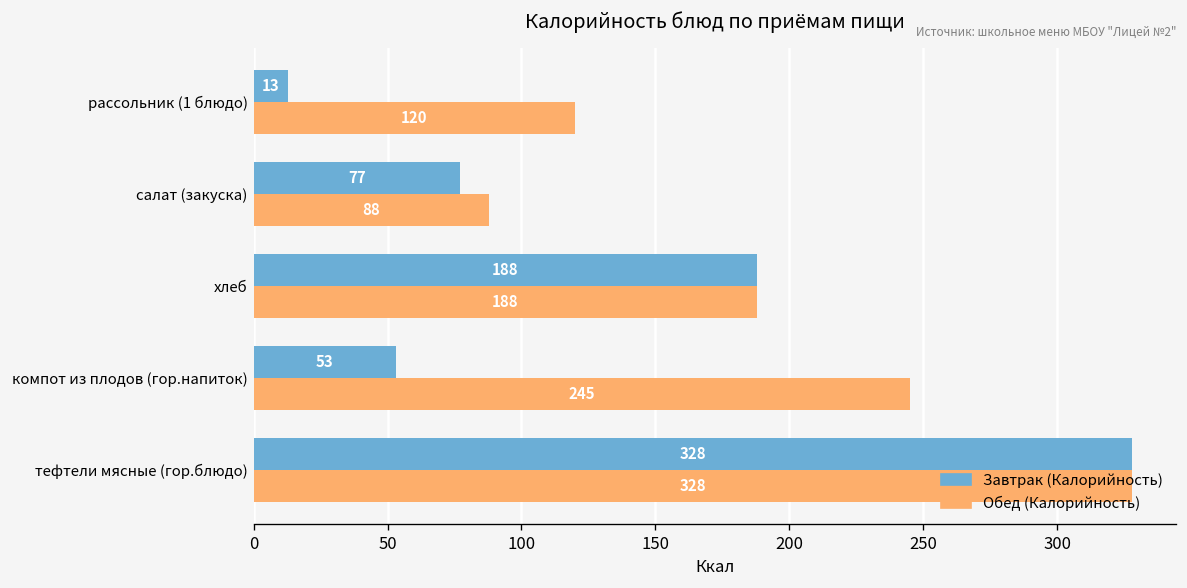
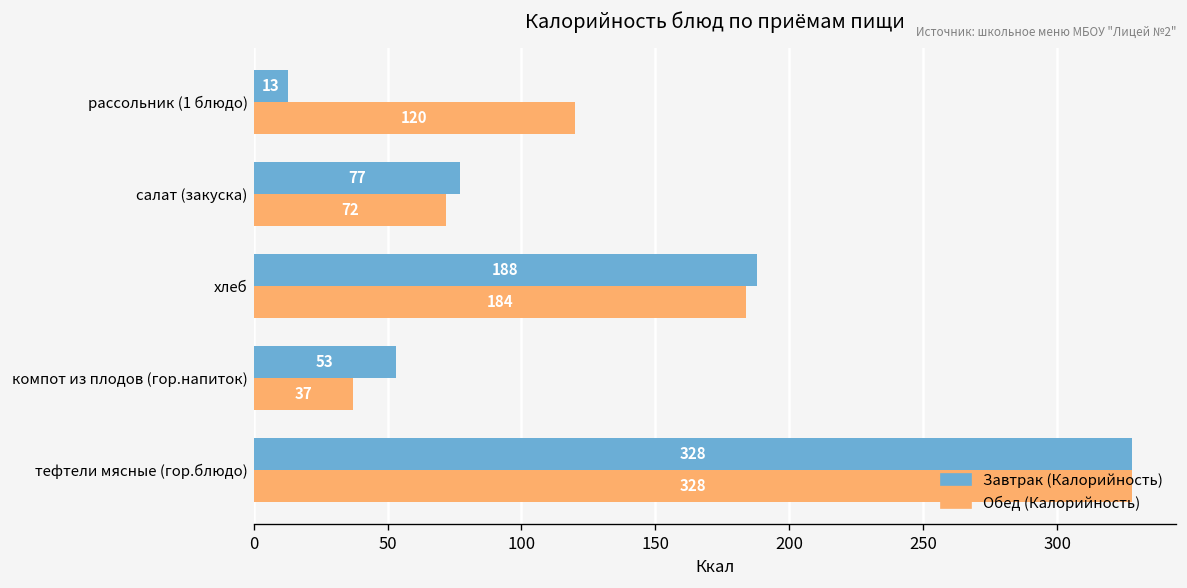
Обед (Калорийность), салат (закуска): 88 -> 72
Обед (Калорийность), хлеб: 188 -> 184
Обед (Калорийность), компот из плодов (гор.напиток): 245 -> 37
